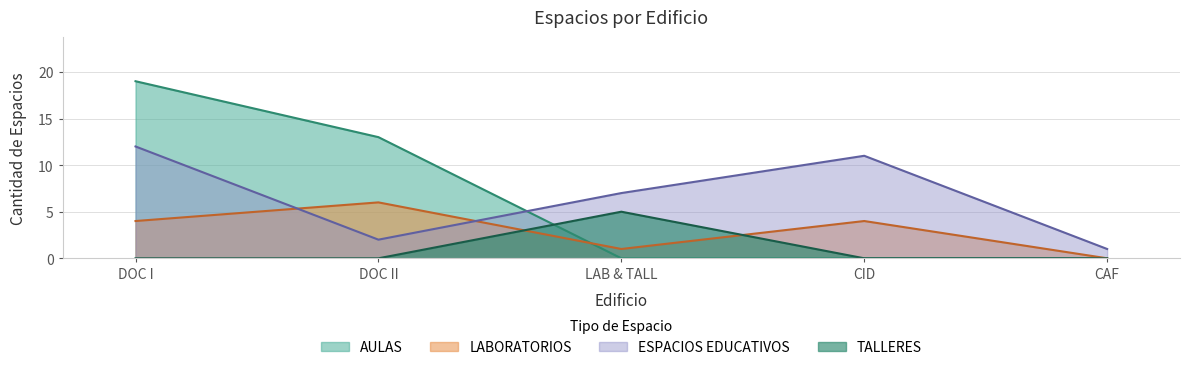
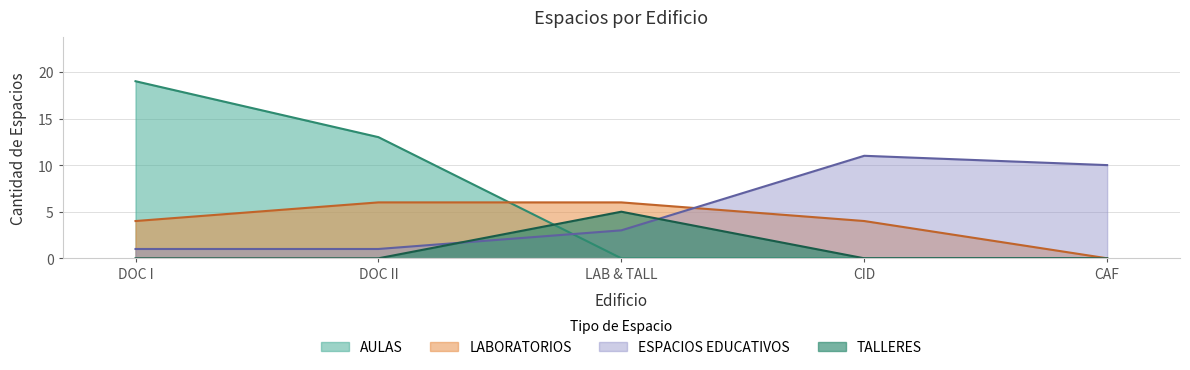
ESPACIOS EDUCATIVOS, DOC I: 12 -> 1
ESPACIOS EDUCATIVOS, DOC II: 2 -> 1
LABORATORIOS, LAB & TALL: 1 -> 6
ESPACIOS EDUCATIVOS, LAB & TALL: 7 -> 3
ESPACIOS EDUCATIVOS, CAF: 1 -> 10
